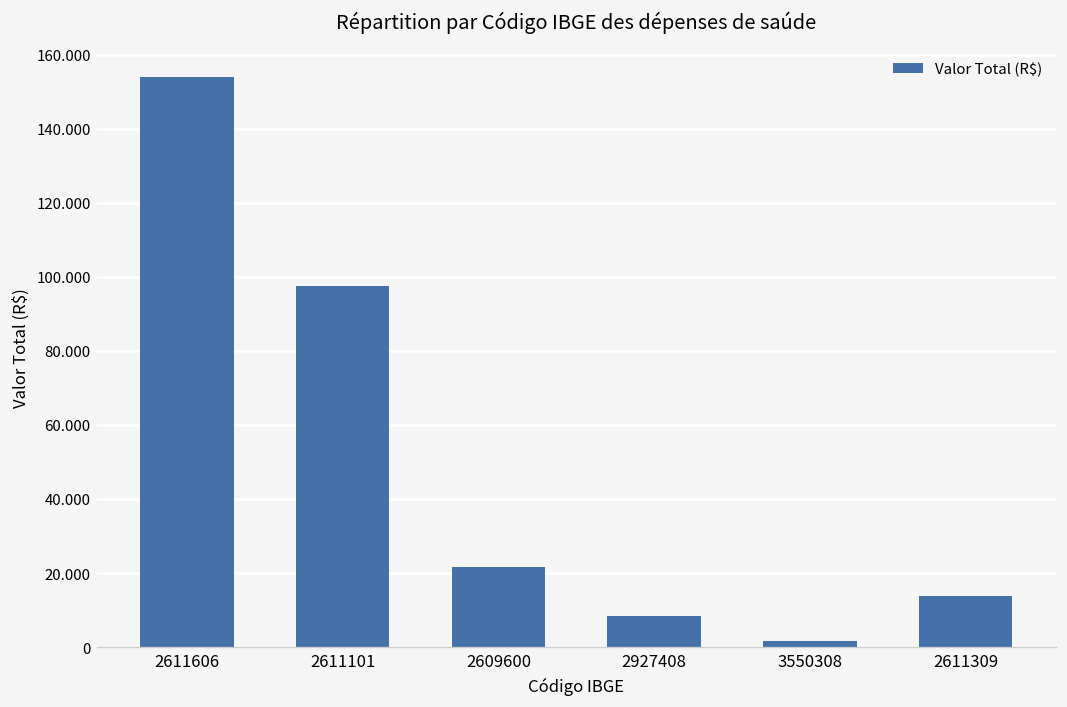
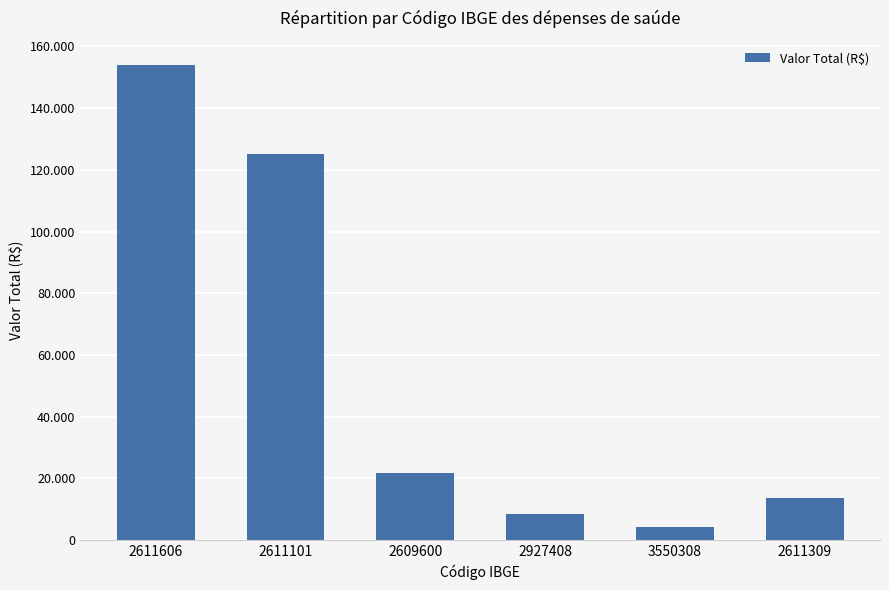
2611101: 97 -> 125
3550308: 2 -> 4
